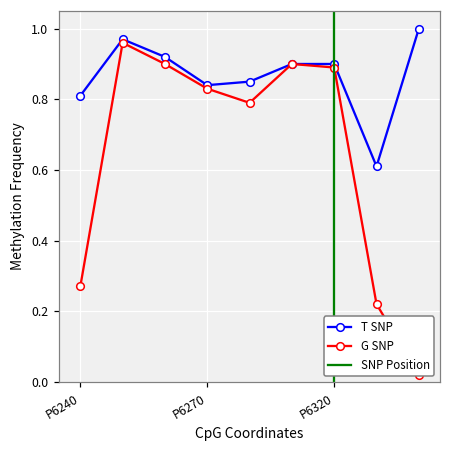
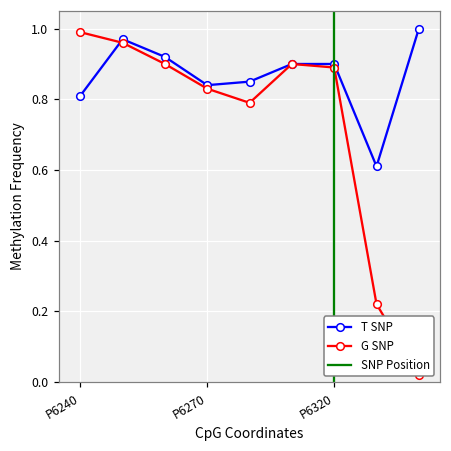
G SNP, P6240: 0.27 -> 0.99
